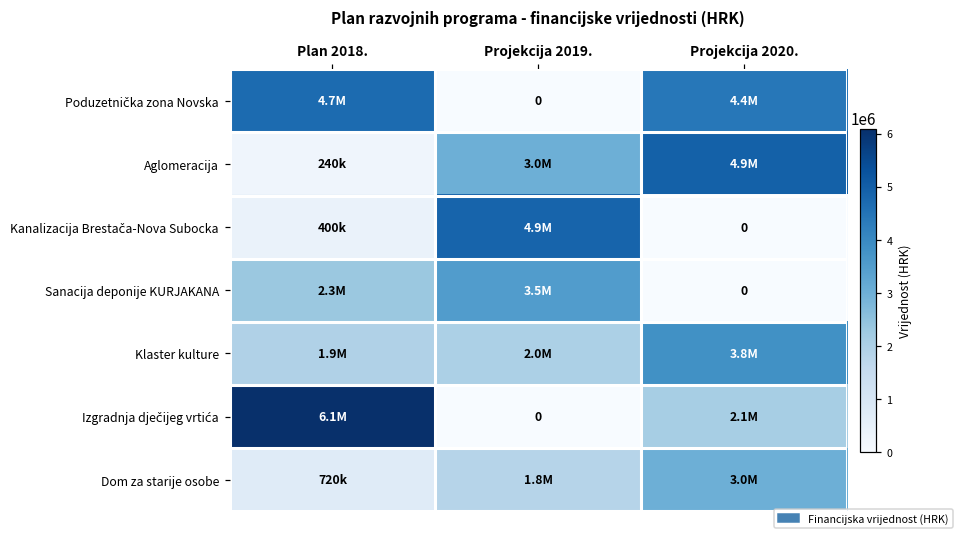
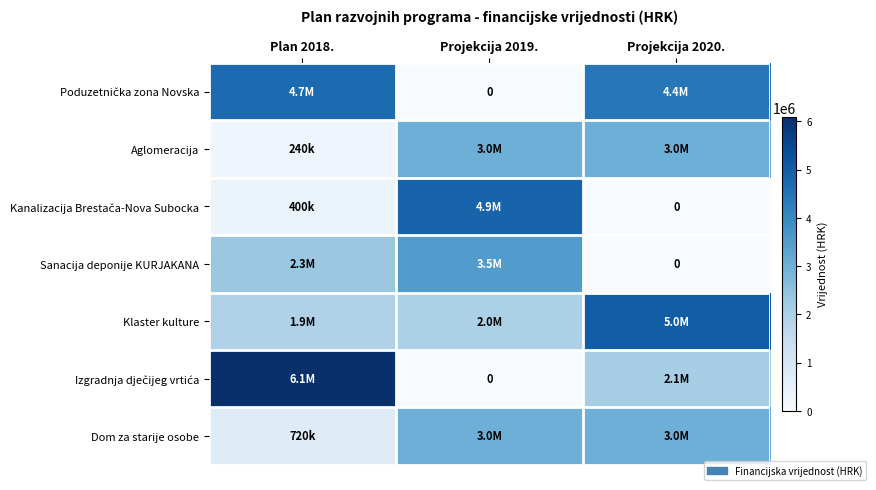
Aglomeracija, Projekcija 2020.: 4.9M -> 3.0M
Klaster kulture, Projekcija 2020.: 3.8M -> 5.0M
Dom za starije osobe, Projekcija 2019.: 1.8M -> 3.0M
